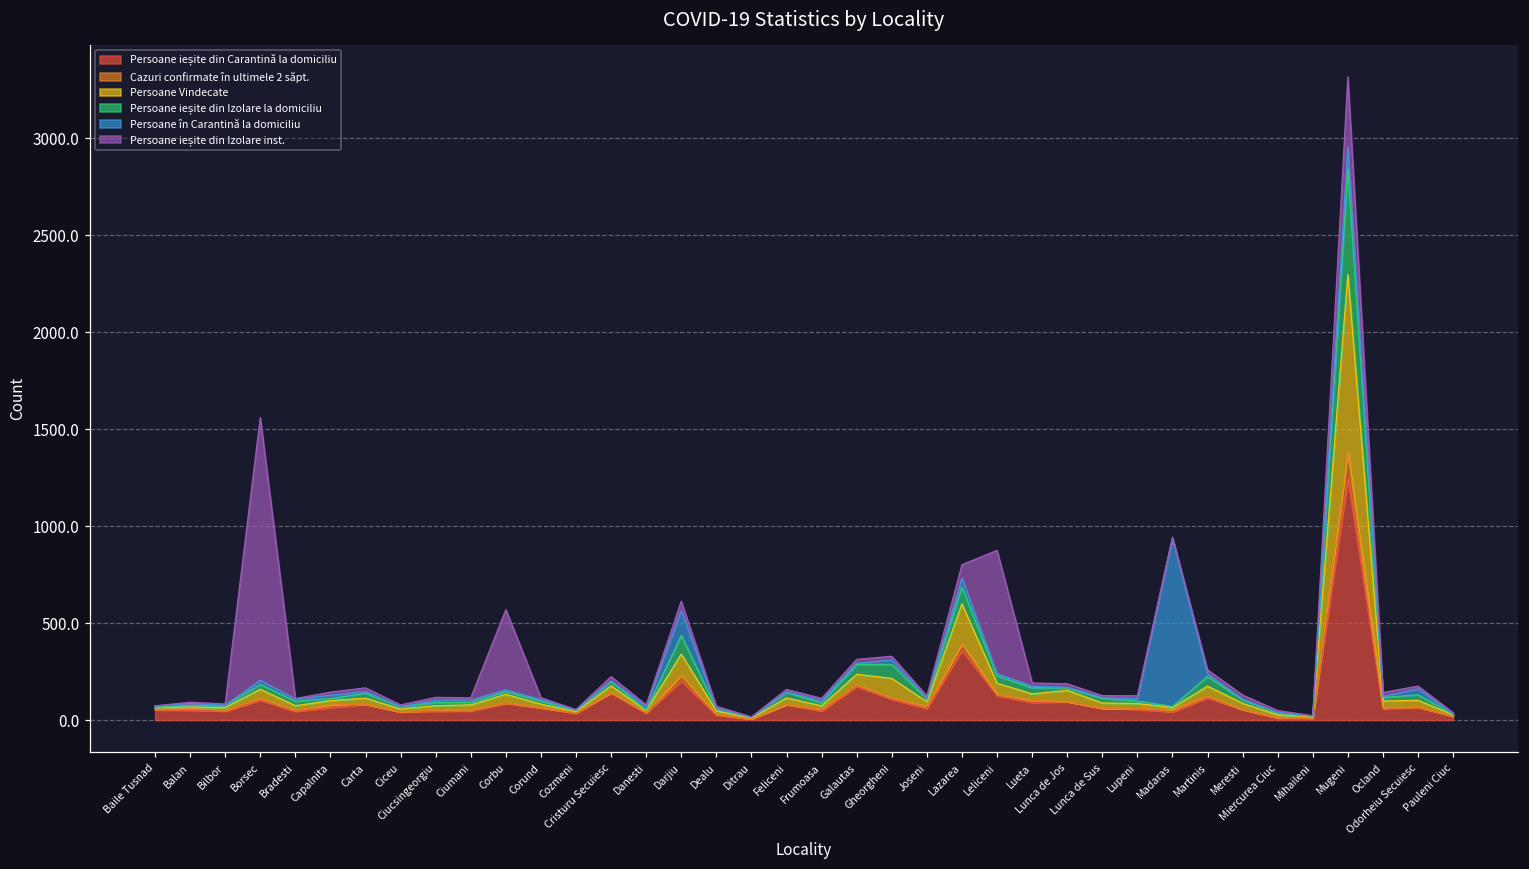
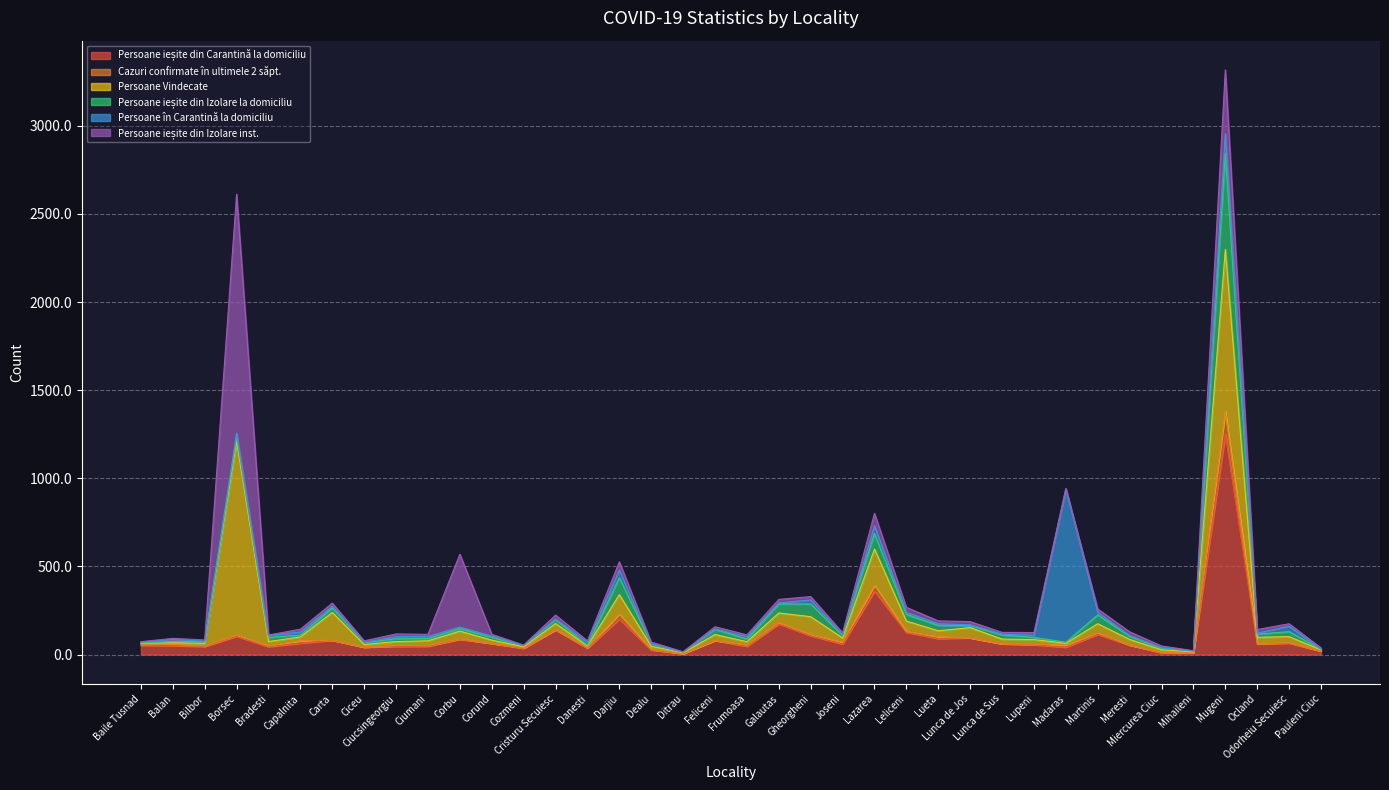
Persoane Vindecate, Borsec: 50 -> 1100
Persoane Vindecate, Carta: 30 -> 160
Persoane în Carantină la domiciliu, Darjiu: 130 -> 40
Persoane ieșite din Izolare inst., Leliceni: 640 -> 30
